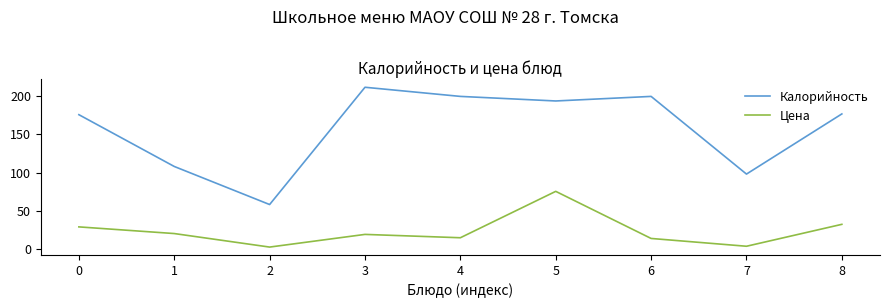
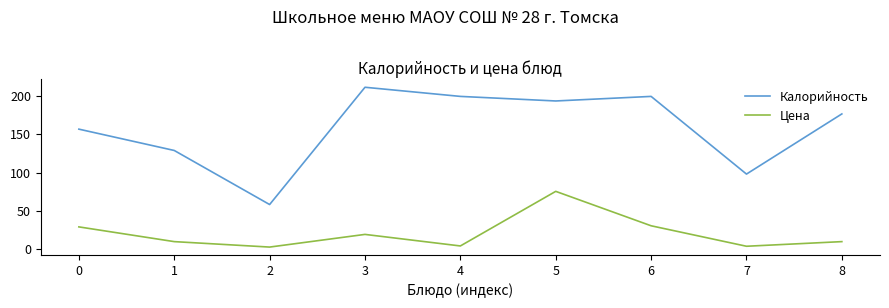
Калорийность, 0: 180 -> 160
Калорийность, 1: 110 -> 130
Цена, 1: 20 -> 10
Цена, 4: 10 -> 0
Цена, 6: 10 -> 30
Цена, 8: 30 -> 10
